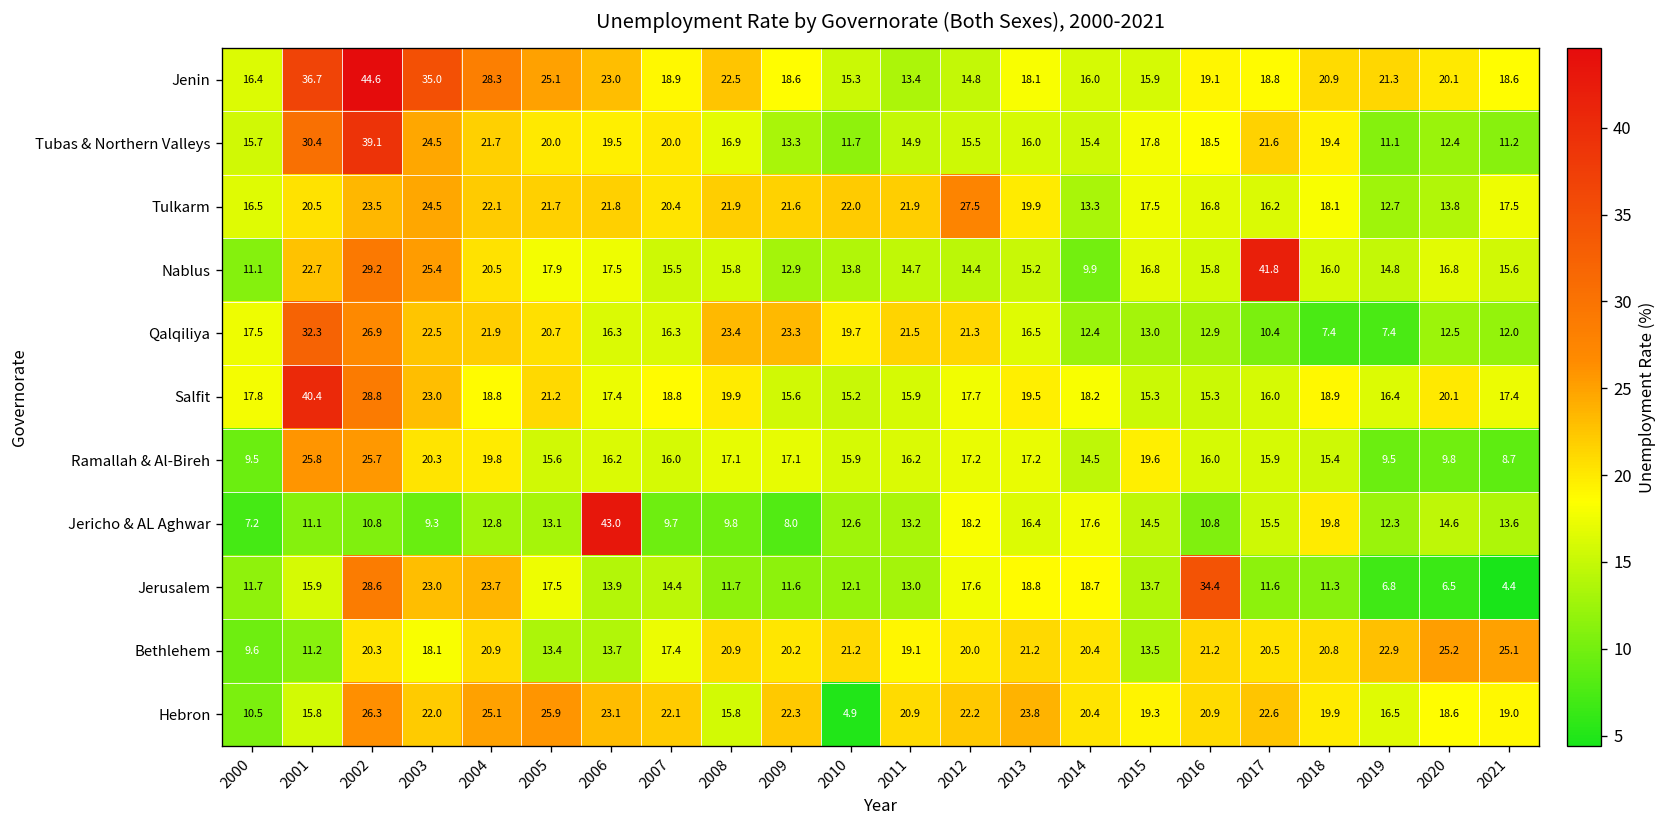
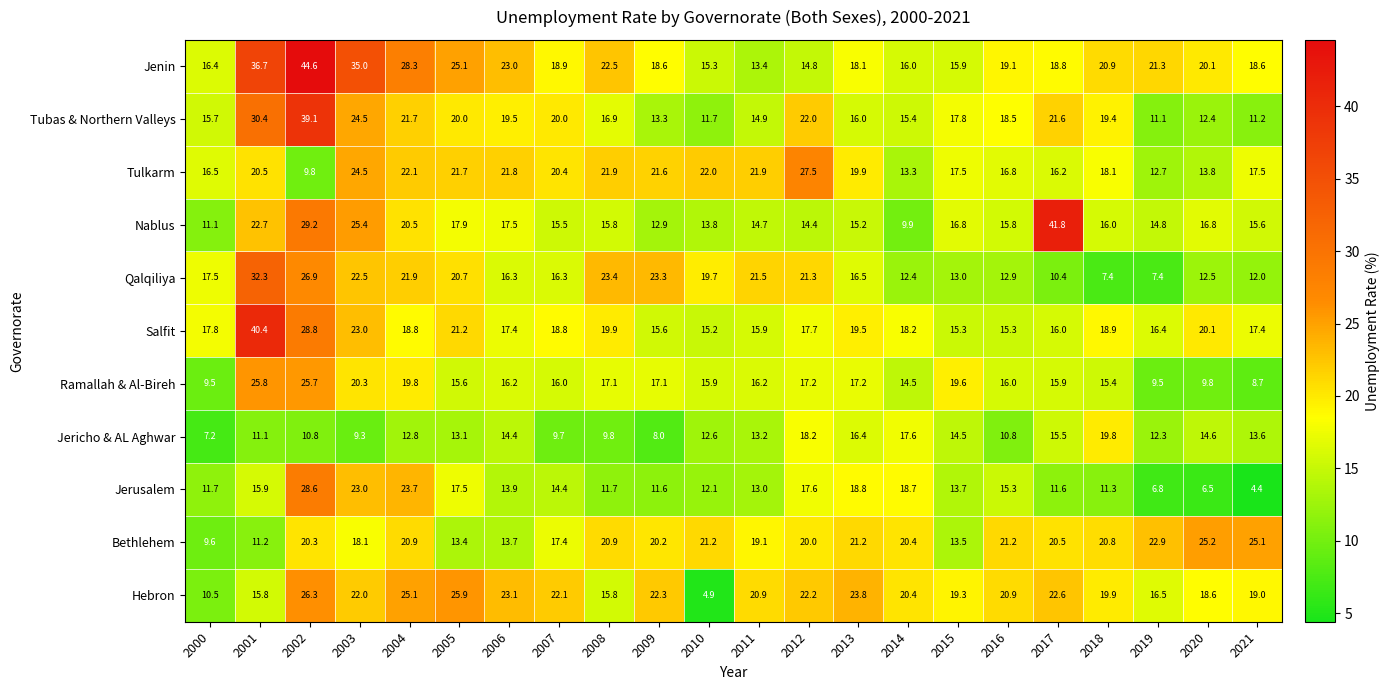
Tubas & Northern Valleys, 2012: 15.5 -> 22.0
Tulkarm, 2002: 23.5 -> 9.8
Jericho & AL Aghwar, 2006: 43.0 -> 14.4
Jerusalem, 2016: 34.4 -> 15.3
